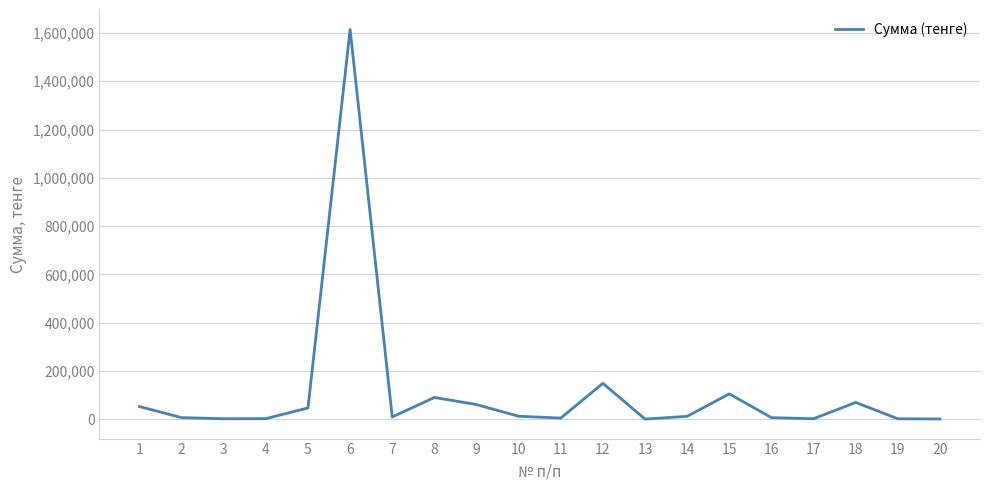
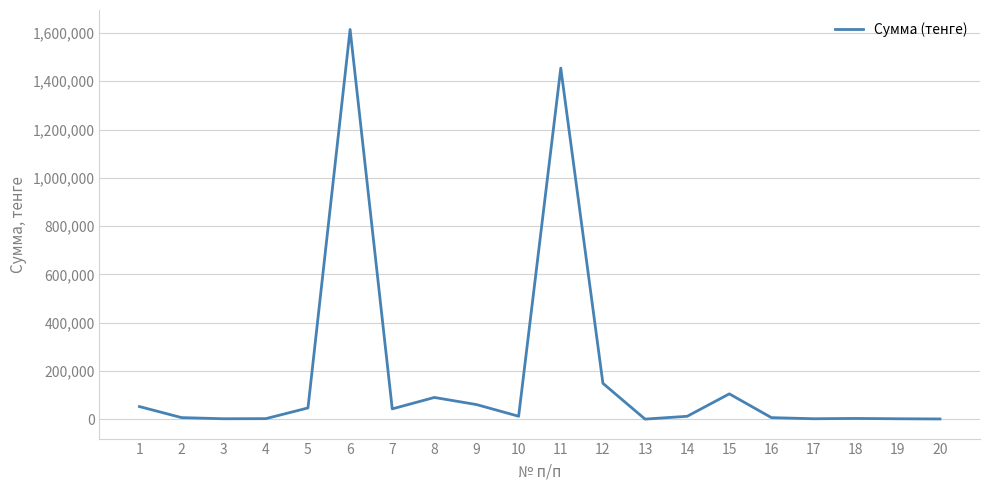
7: 10,000 -> 40,000
11: 10,000 -> 1,450,000
18: 70,000 -> 0
